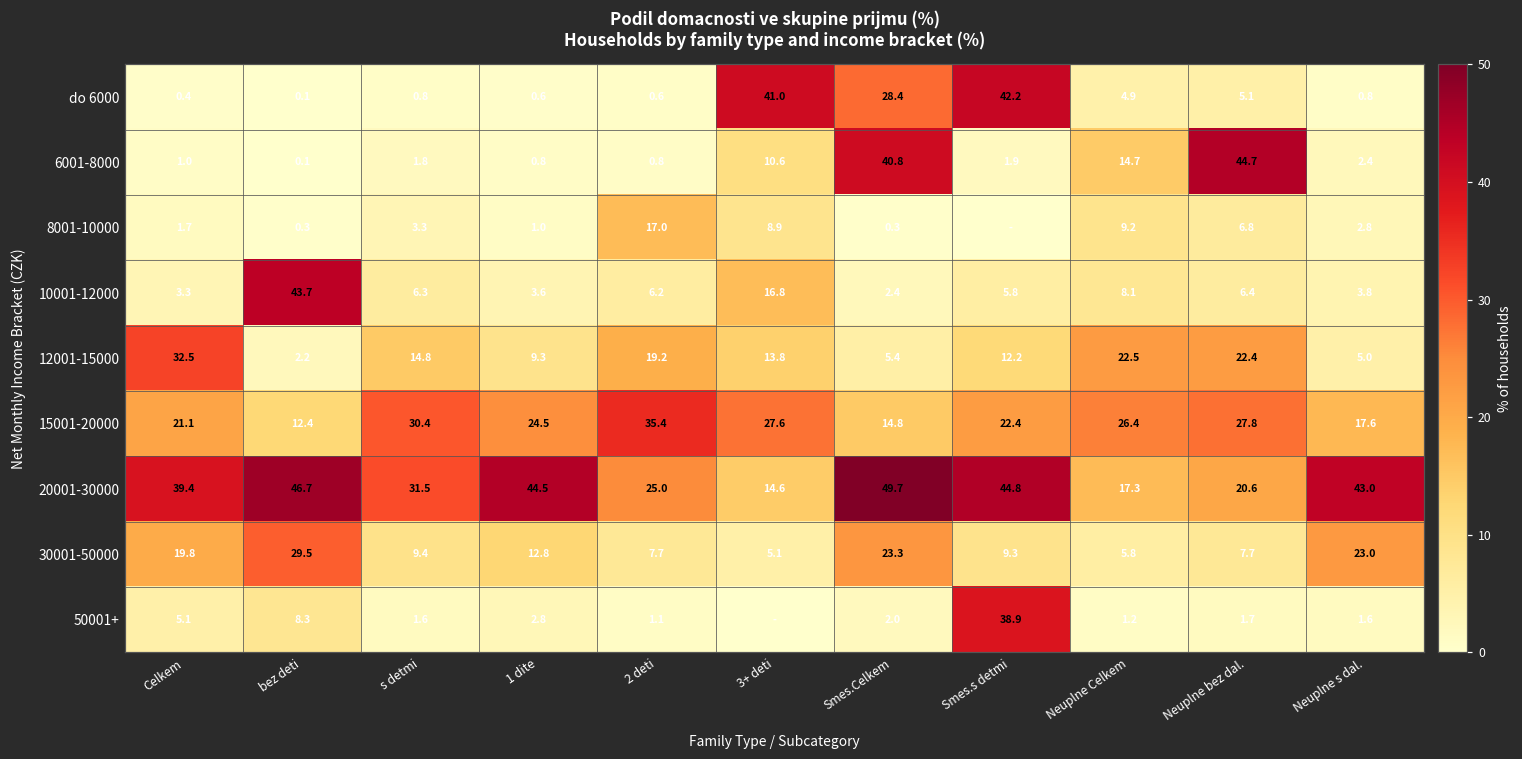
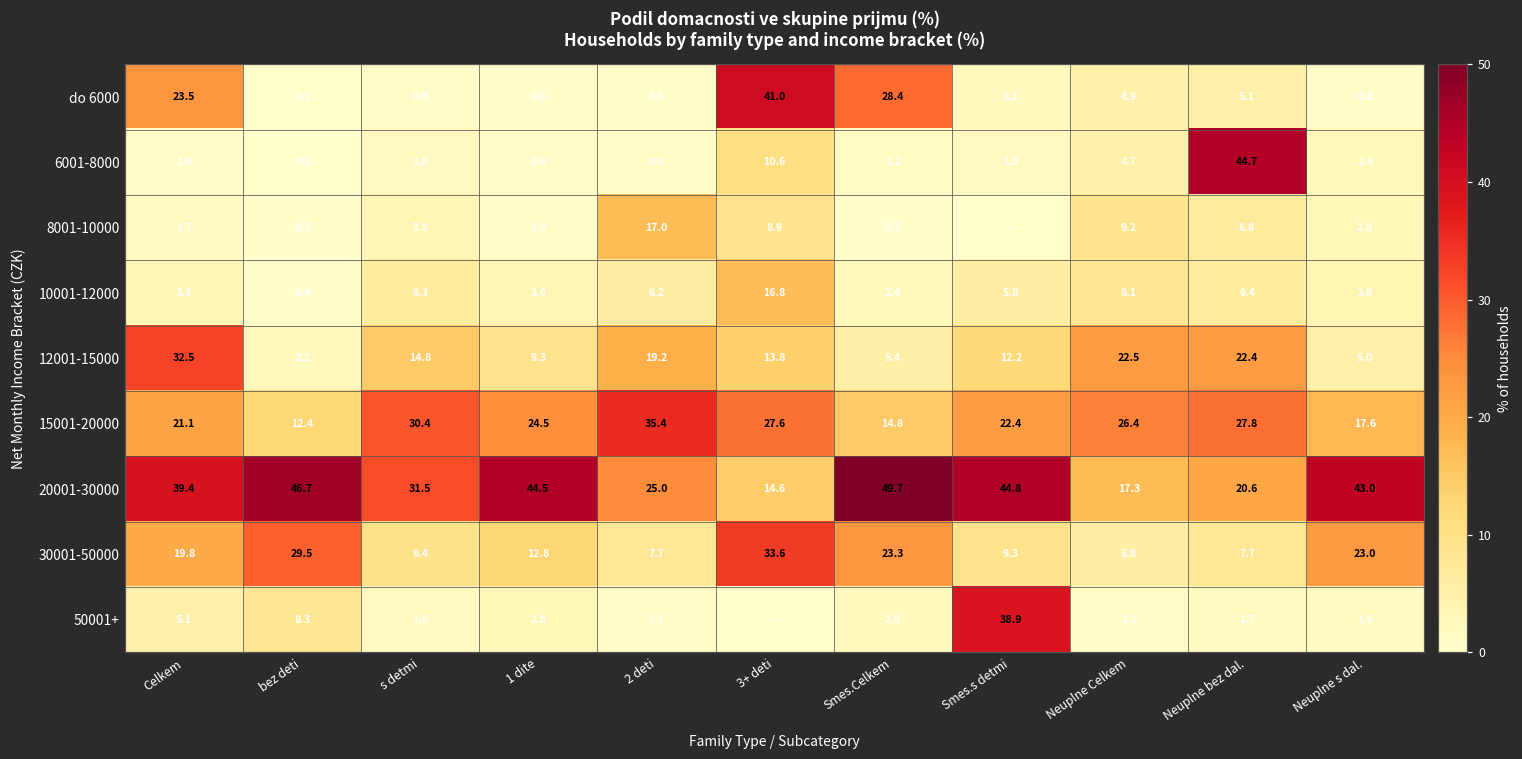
do 6000, Celkem: 0.4 -> 23.5
do 6000, Smes.s detmi: 42.2 -> 2.1
6001-8000, Smes.Celkem: 40.8 -> 1.2
6001-8000, Neuplne Celkem: 14.7 -> 4.7
10001-12000, bez deti: 43.7 -> 0.4
30001-50000, 3+ deti: 5.1 -> 33.6
